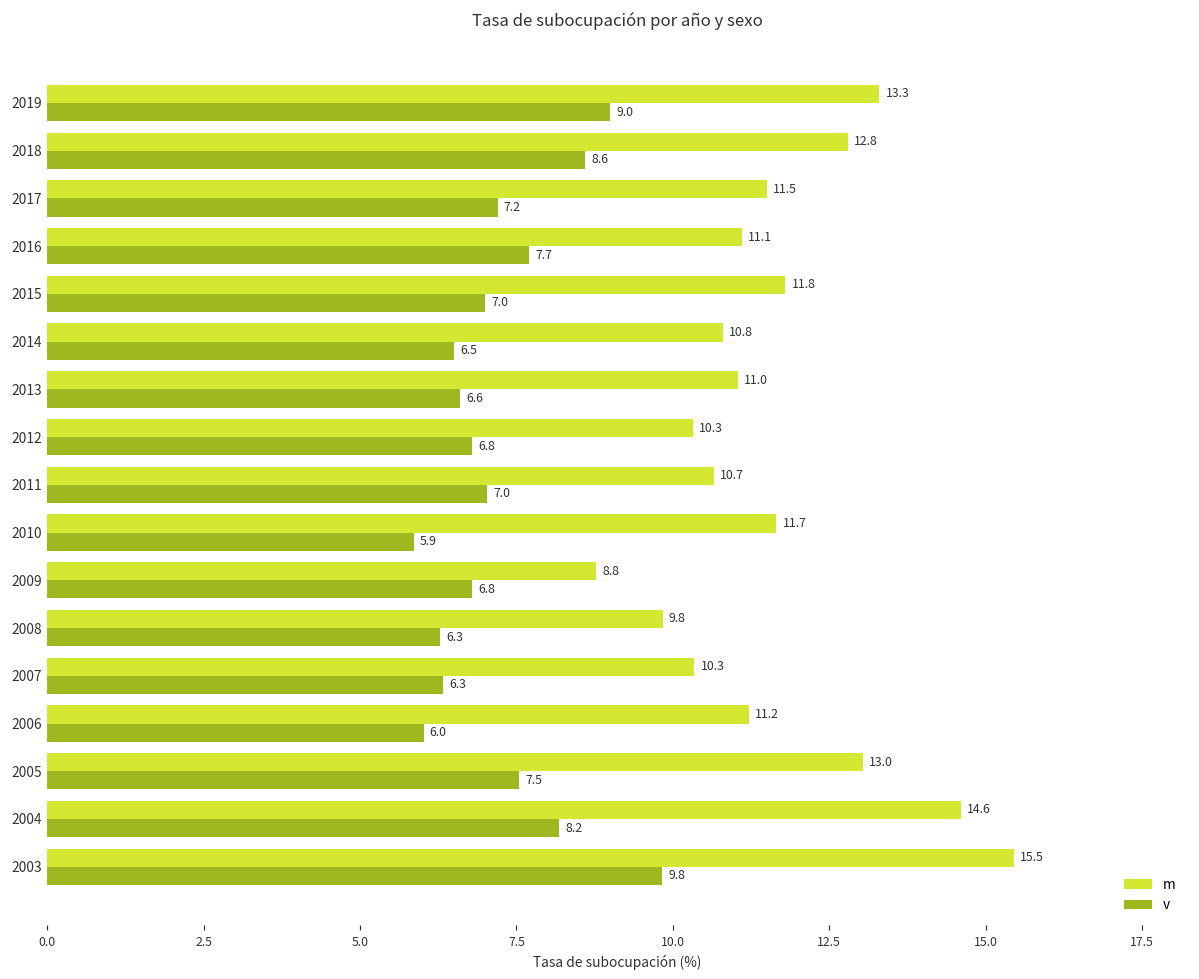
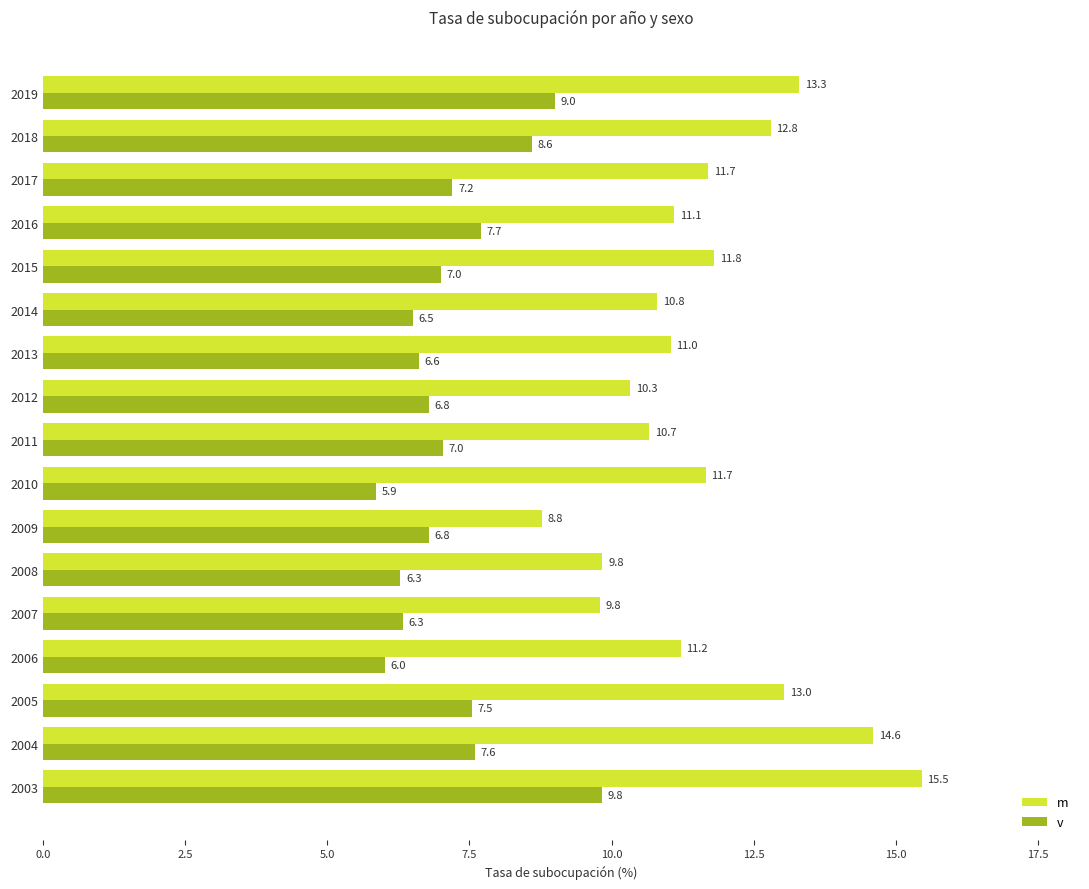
m, 2017: 11.5 -> 11.7
m, 2007: 10.3 -> 9.8
v, 2004: 8.2 -> 7.6
